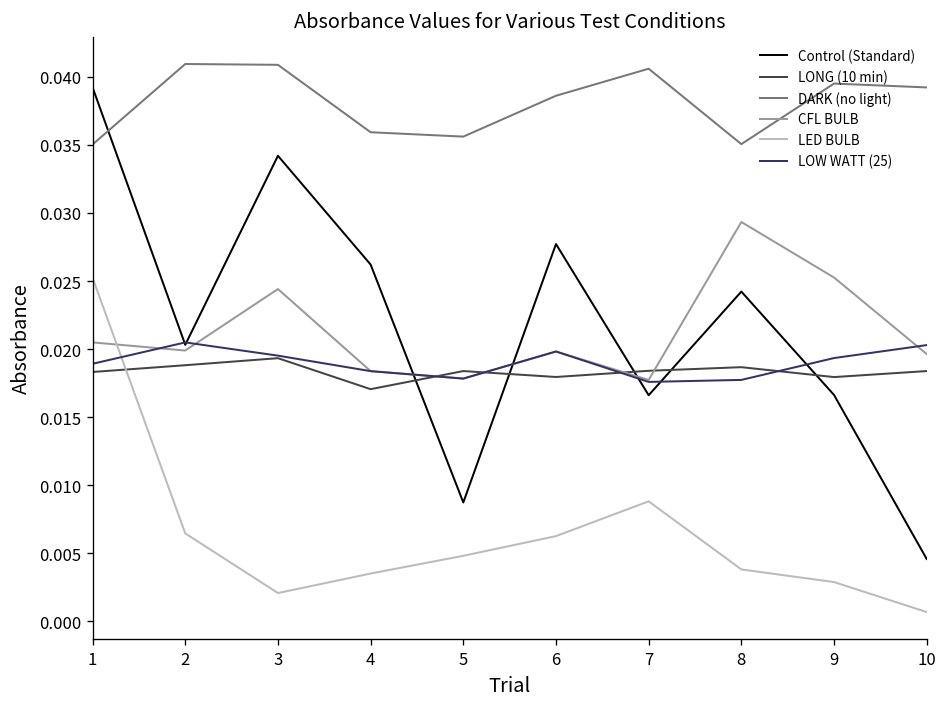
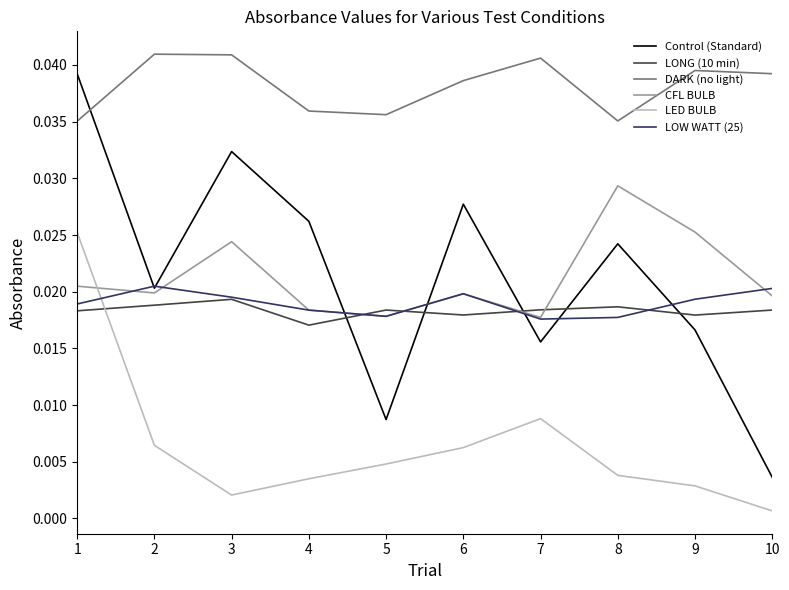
Control (Standard), 3: 0.0342 -> 0.0324
Control (Standard), 7: 0.0166 -> 0.0156
Control (Standard), 10: 0.0046 -> 0.0036
